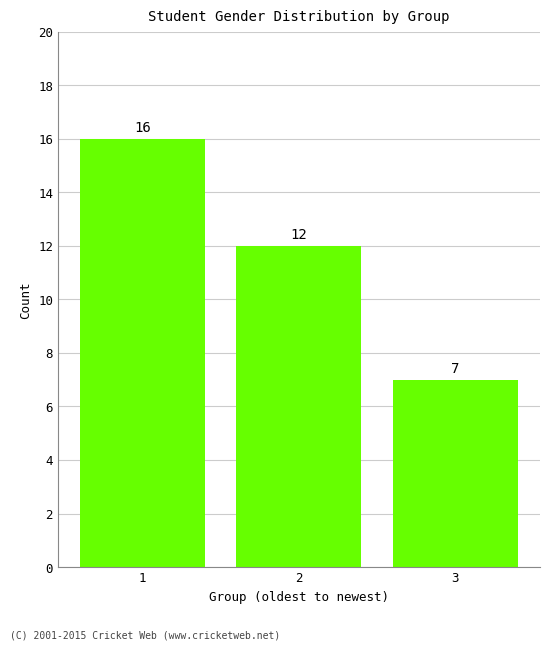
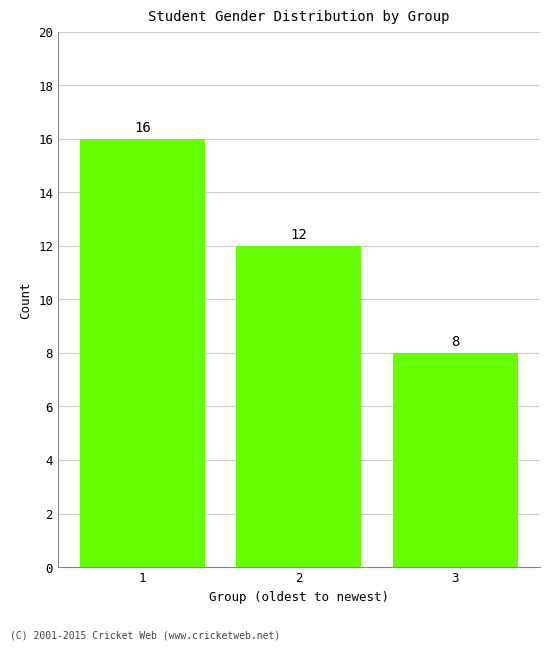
3: 7 -> 8
